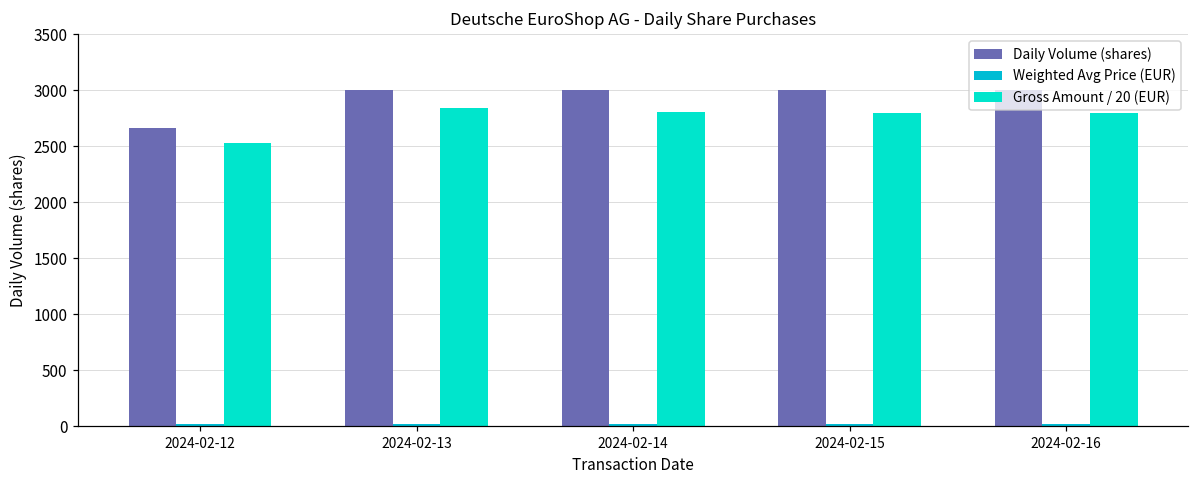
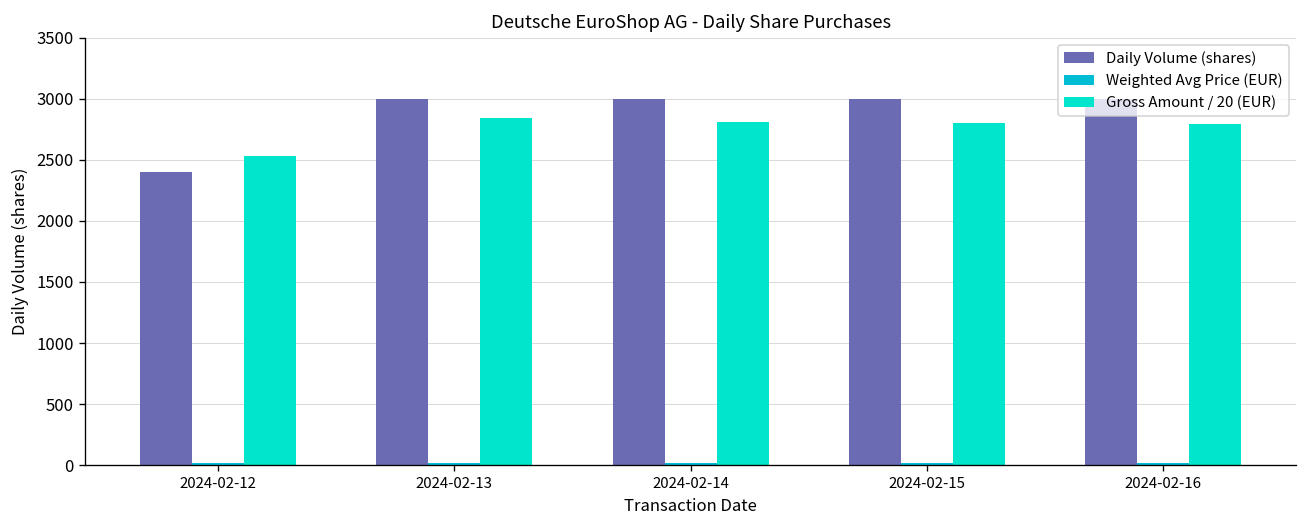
Daily Volume (shares), 2024-02-12: 2670 -> 2400
